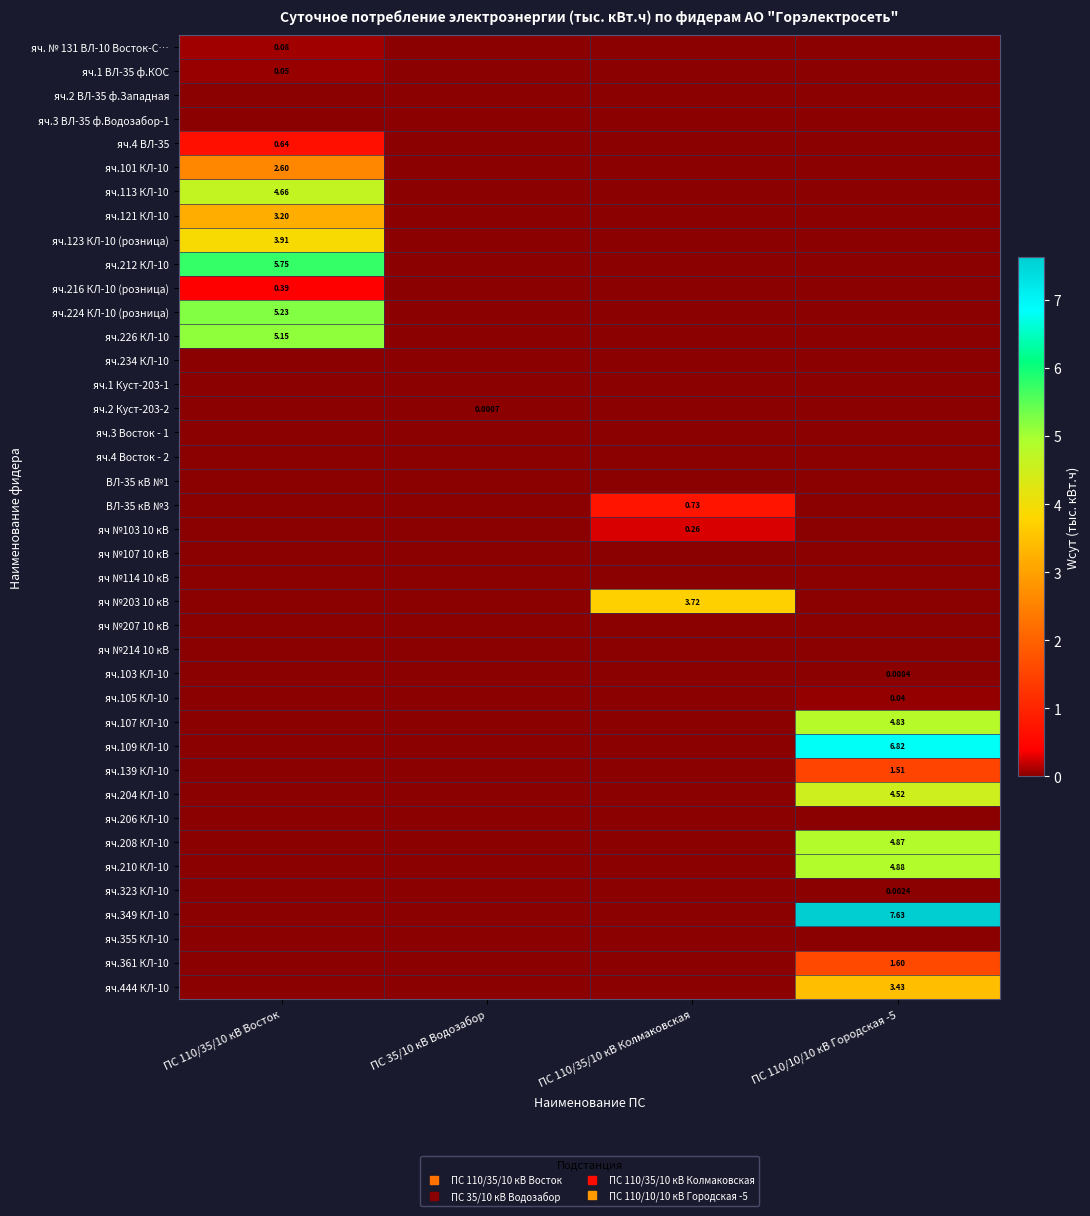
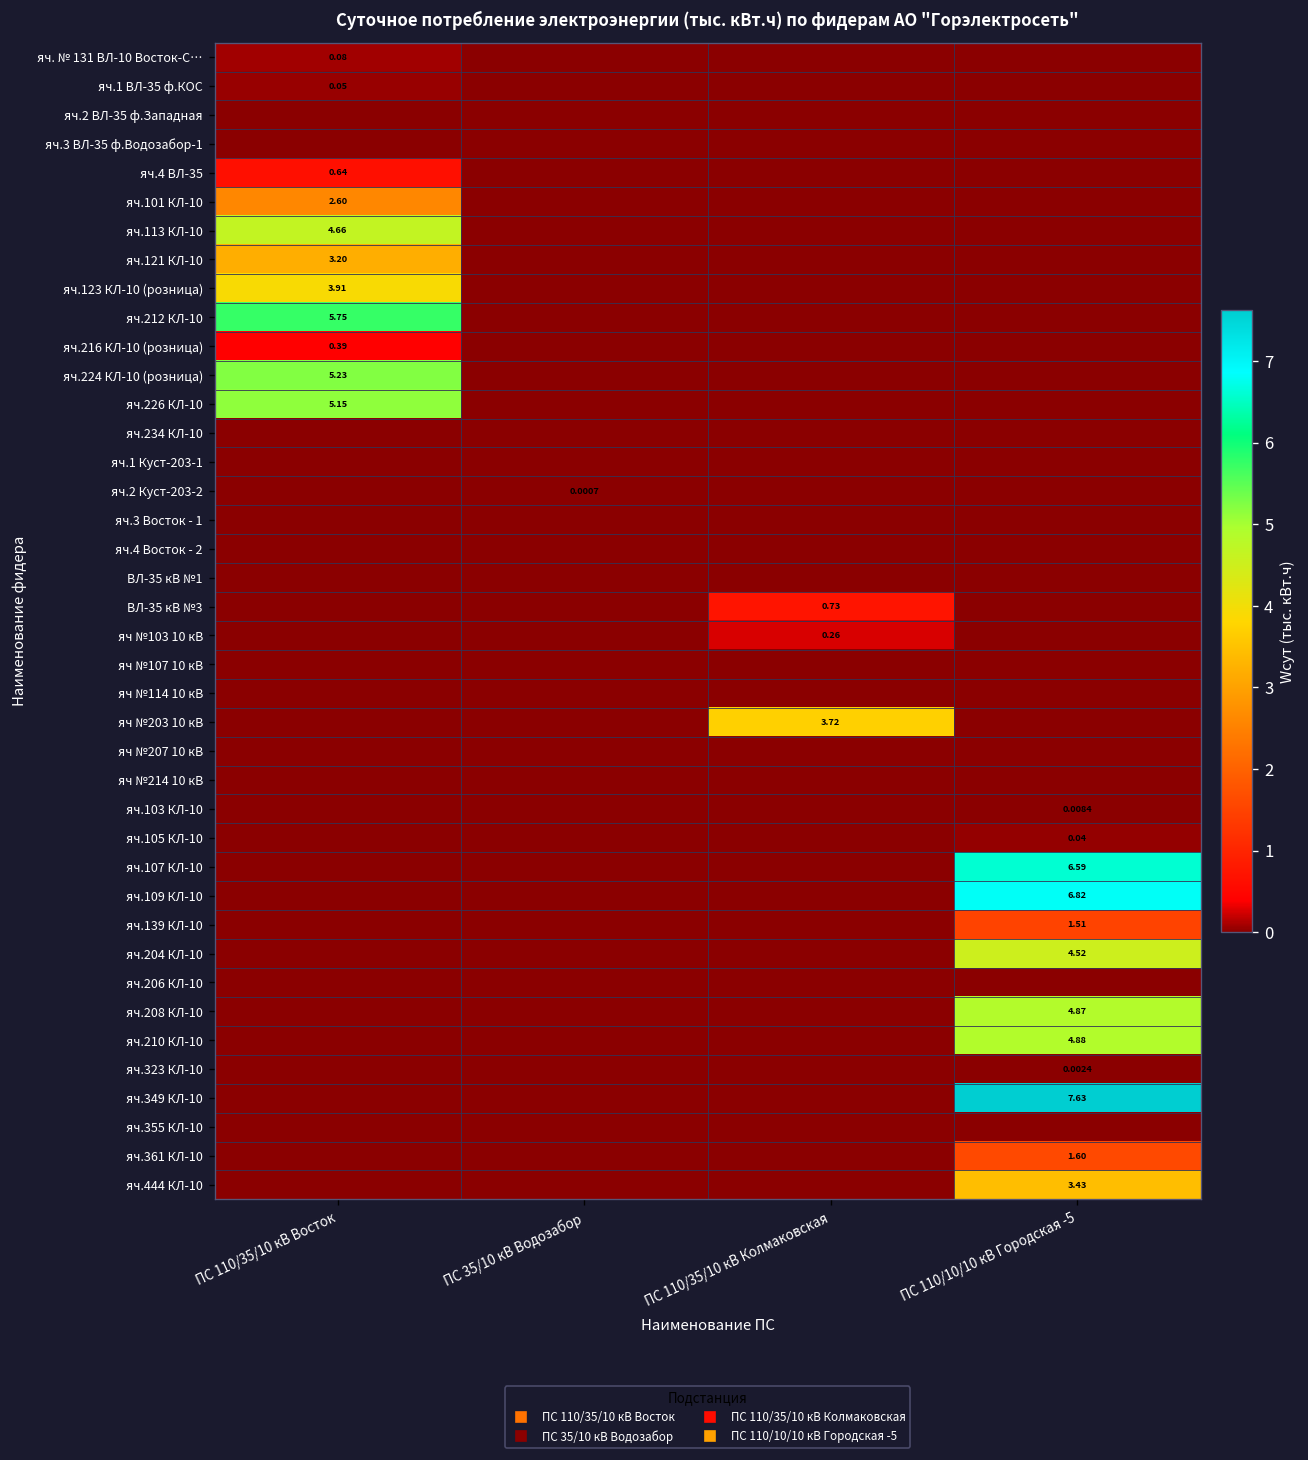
яч.107 КЛ-10, ПС 110/10/10 кВ Городская -5: 4.83 -> 6.59
